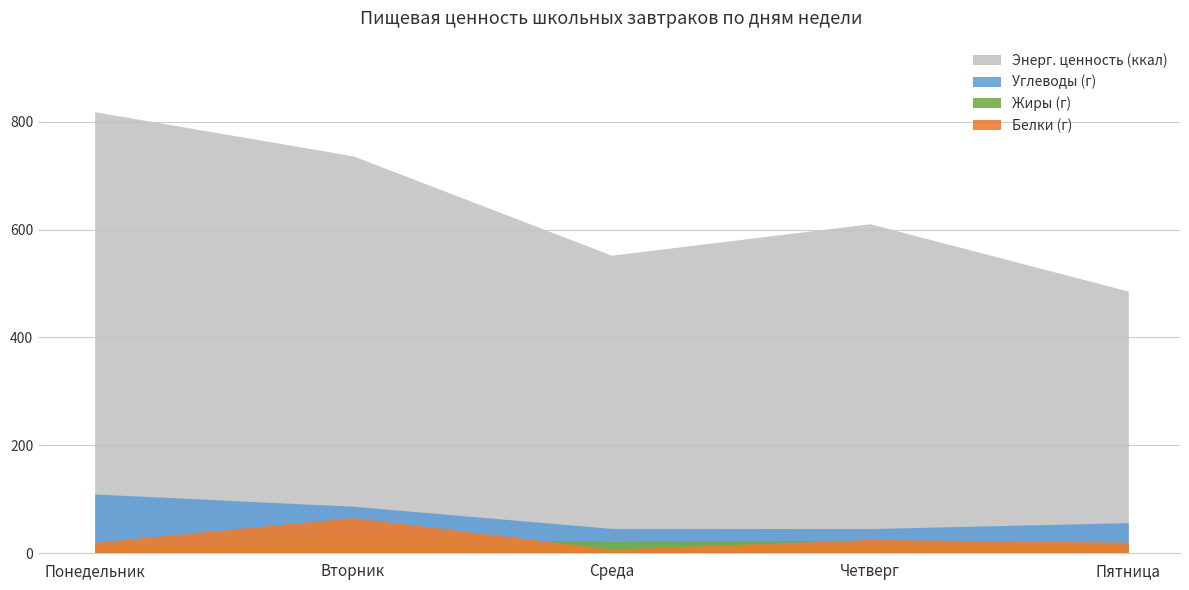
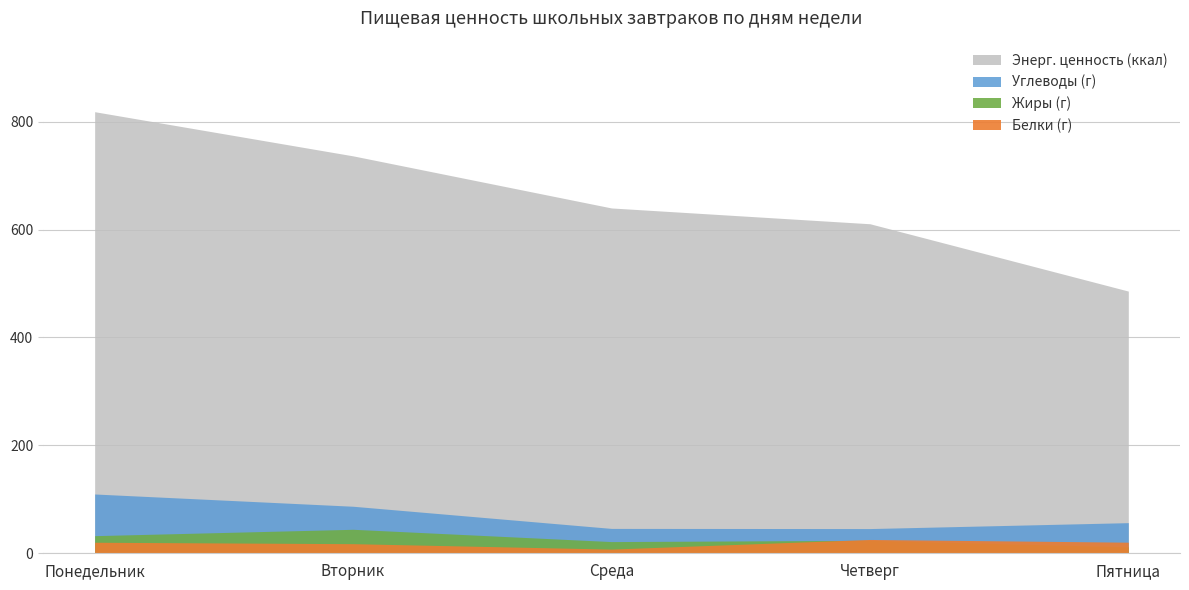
Жиры (г), Понедельник: 10 -> 30
Жиры (г), Вторник: 30 -> 40
Белки (г), Вторник: 70 -> 20
Энерг. ценность (ккал), Среда: 550 -> 640
